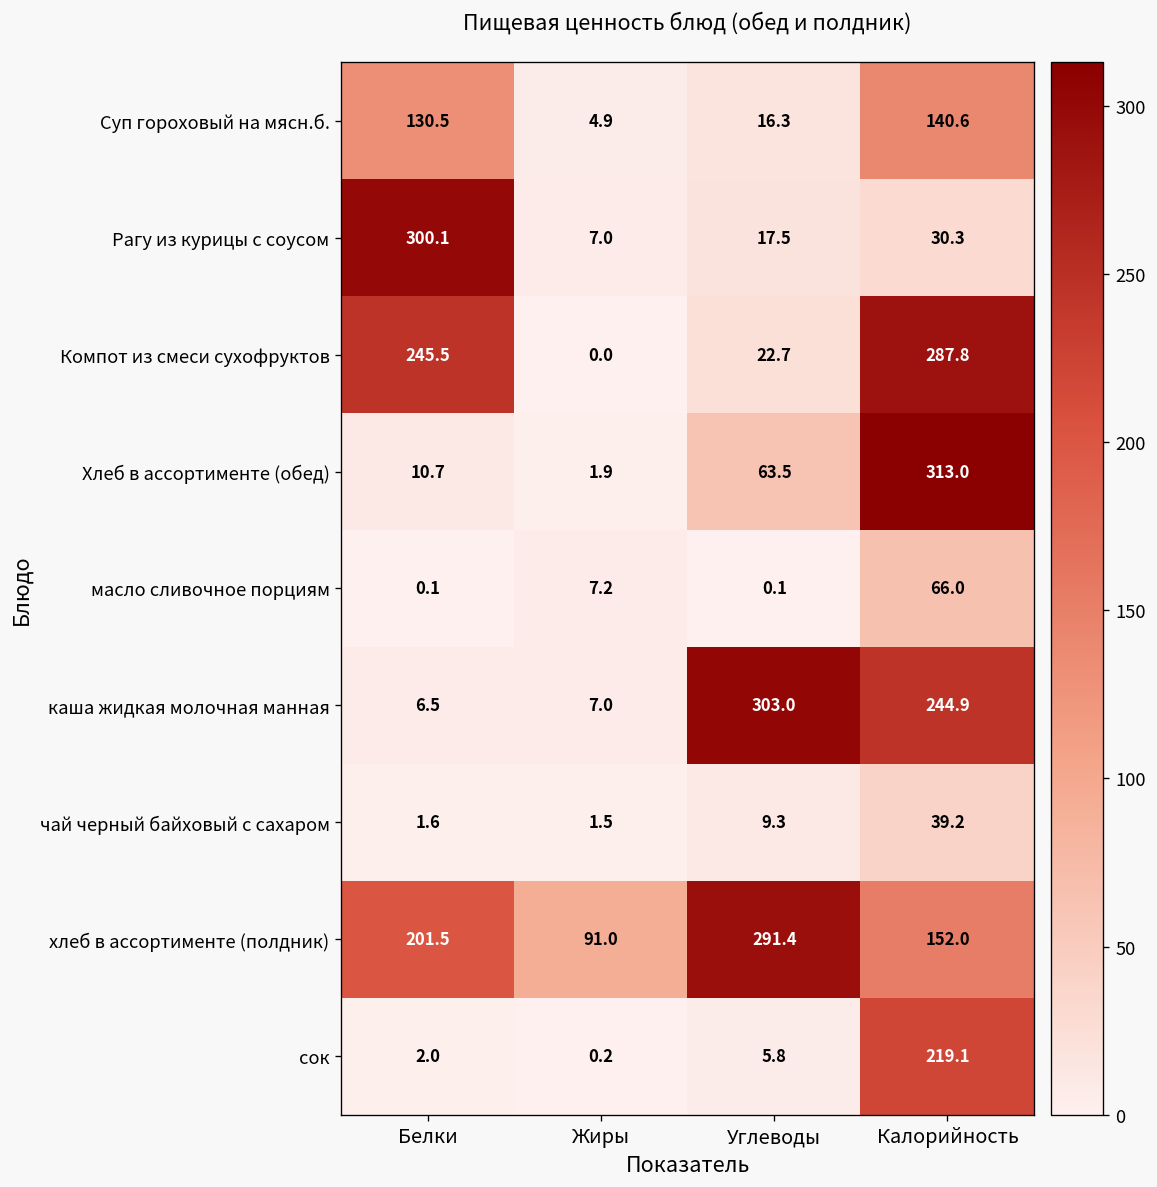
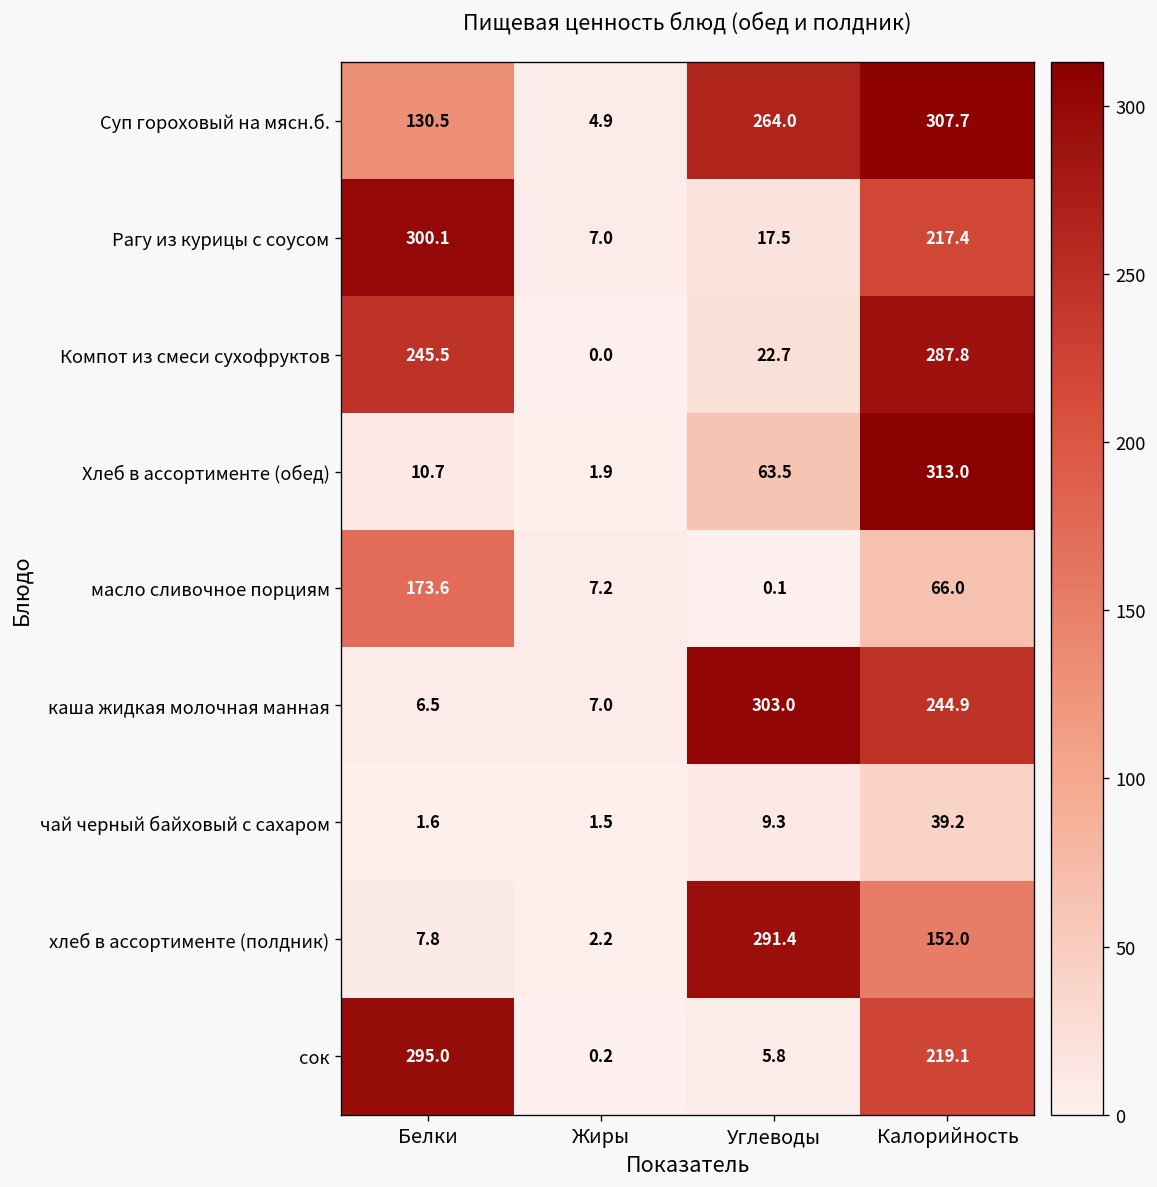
Суп гороховый на мясн.б., Углеводы: 16.3 -> 264.0
Суп гороховый на мясн.б., Калорийность: 140.6 -> 307.7
Рагу из курицы с соусом, Калорийность: 30.3 -> 217.4
масло сливочное порциям, Белки: 0.1 -> 173.6
хлеб в ассортименте (полдник), Белки: 201.5 -> 7.8
хлеб в ассортименте (полдник), Жиры: 91.0 -> 2.2
сок, Белки: 2.0 -> 295.0
